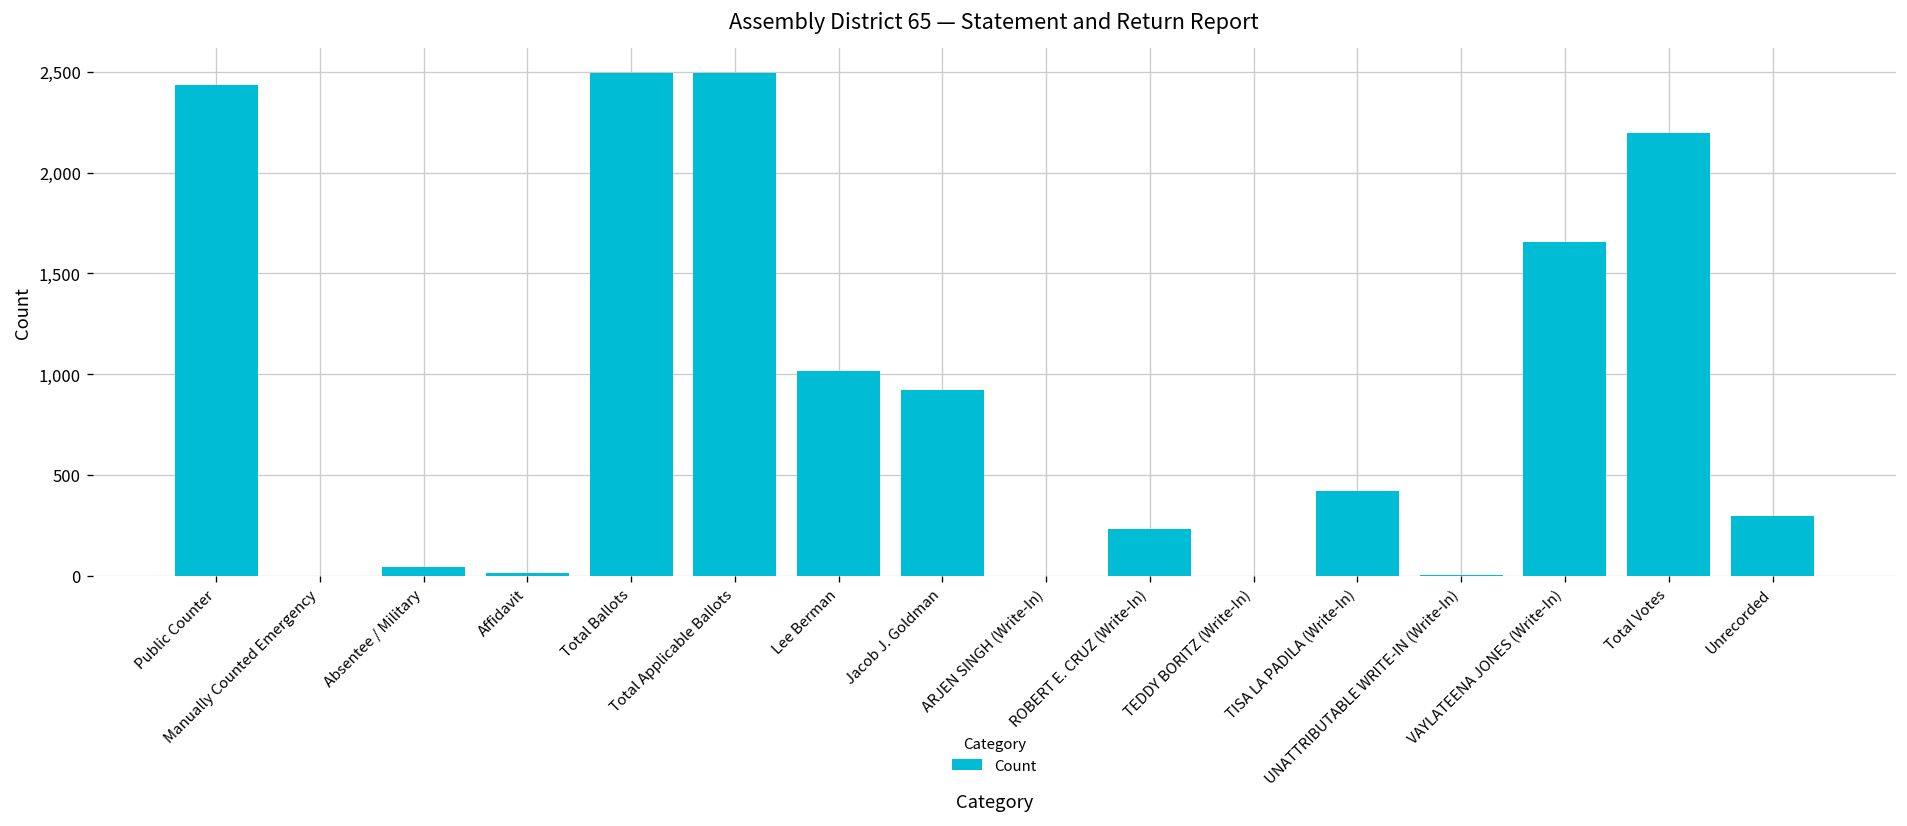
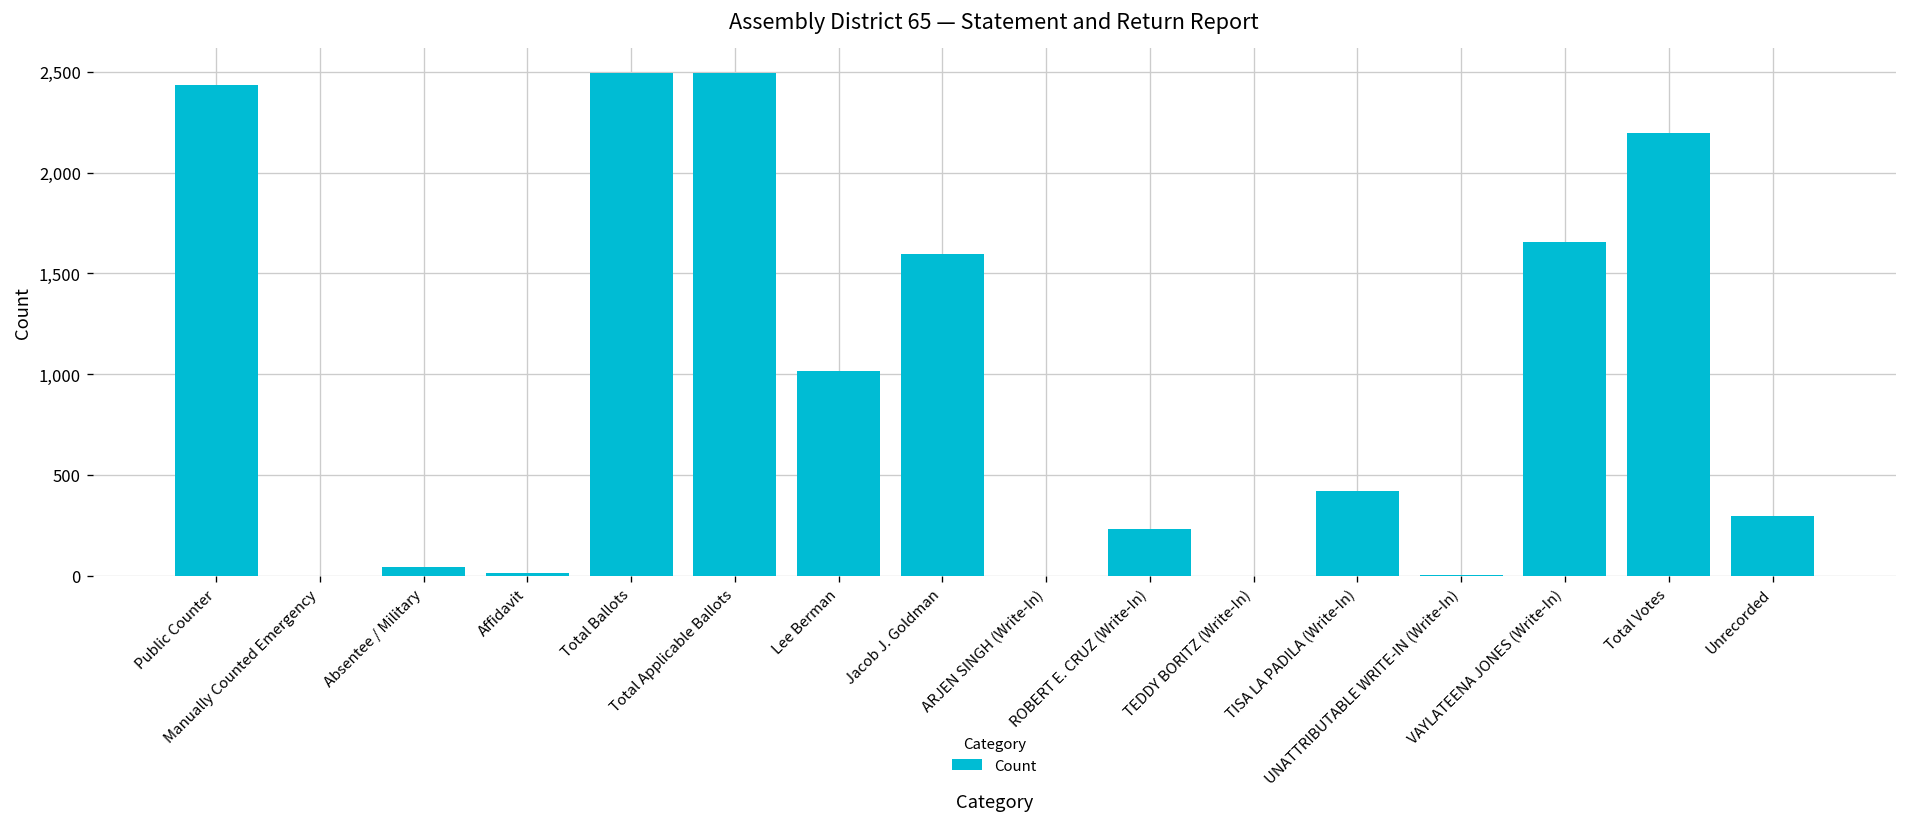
Jacob J. Goldman: 920 -> 1,600
